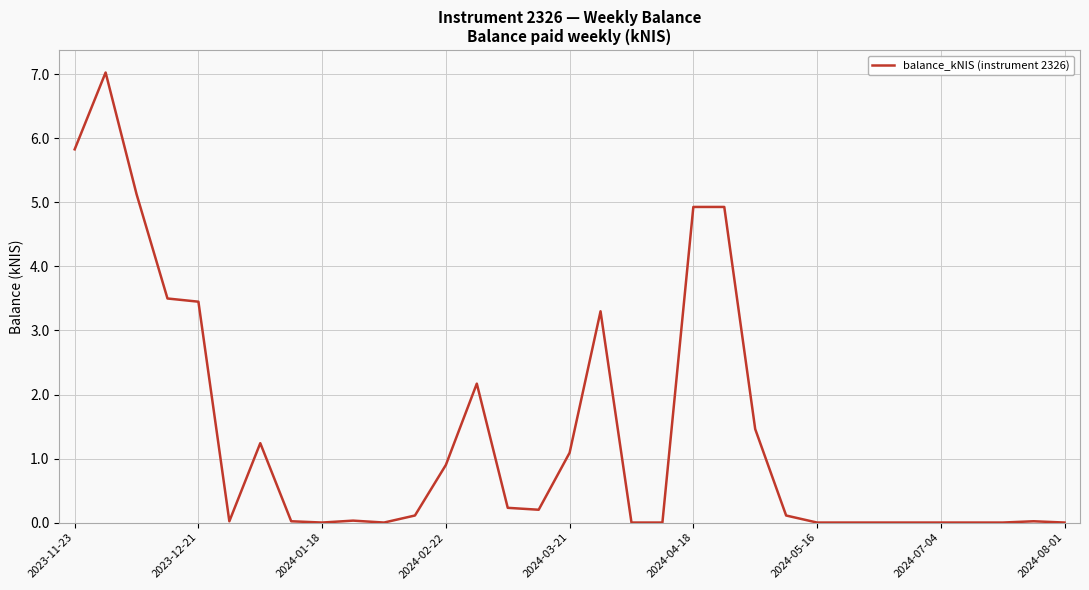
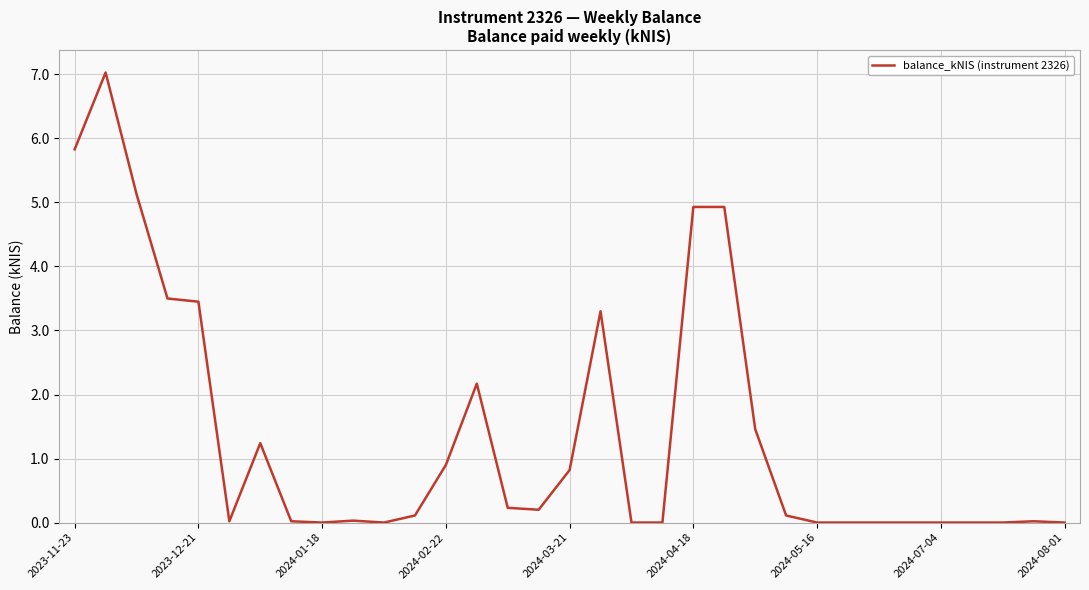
2024-03-21: 1.1 -> 0.8
